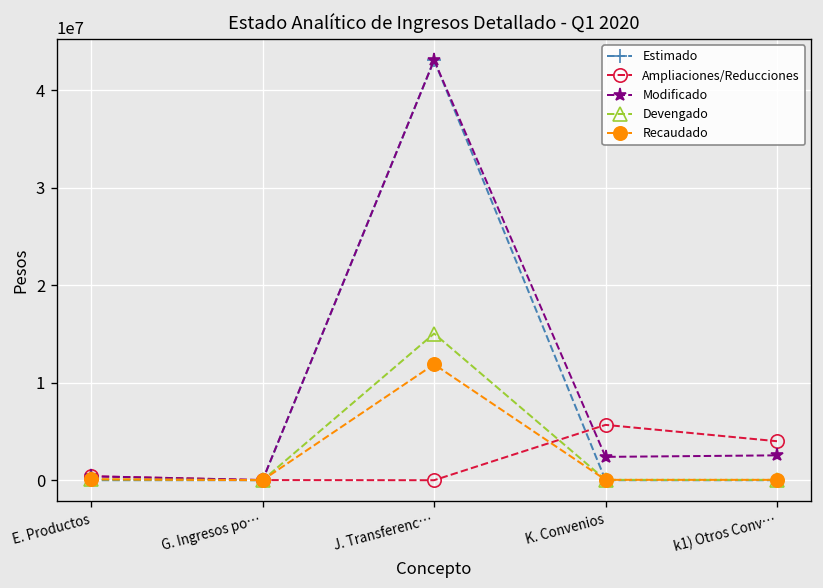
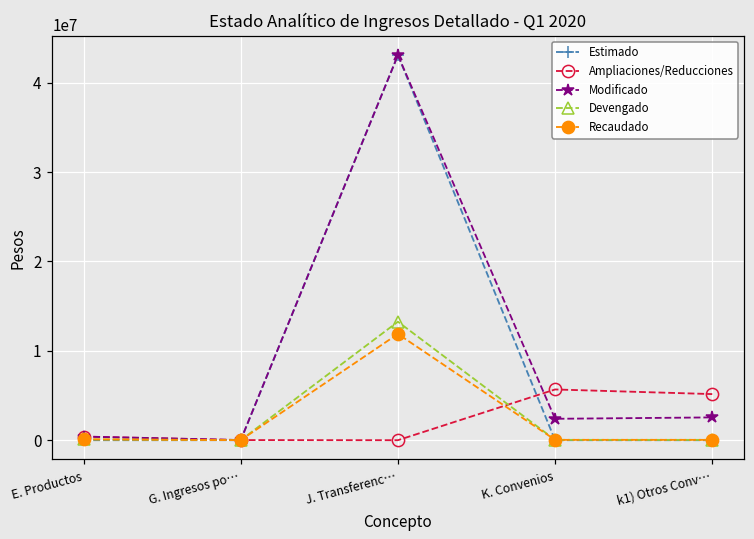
Devengado, J. Transferenc…: 15000000 -> 13000000
Ampliaciones/Reducciones, k1) Otros Conv…: 4000000 -> 5000000
